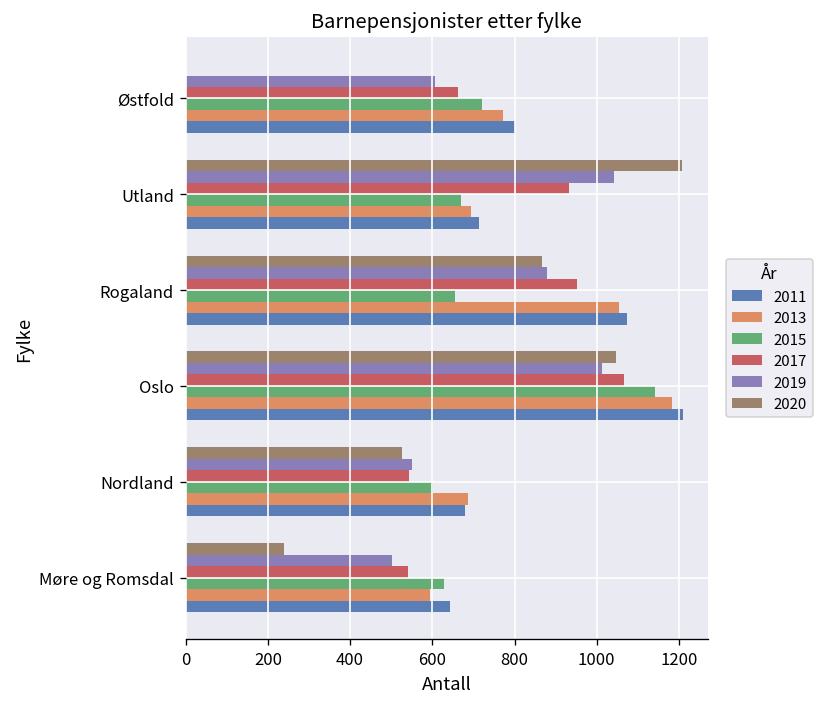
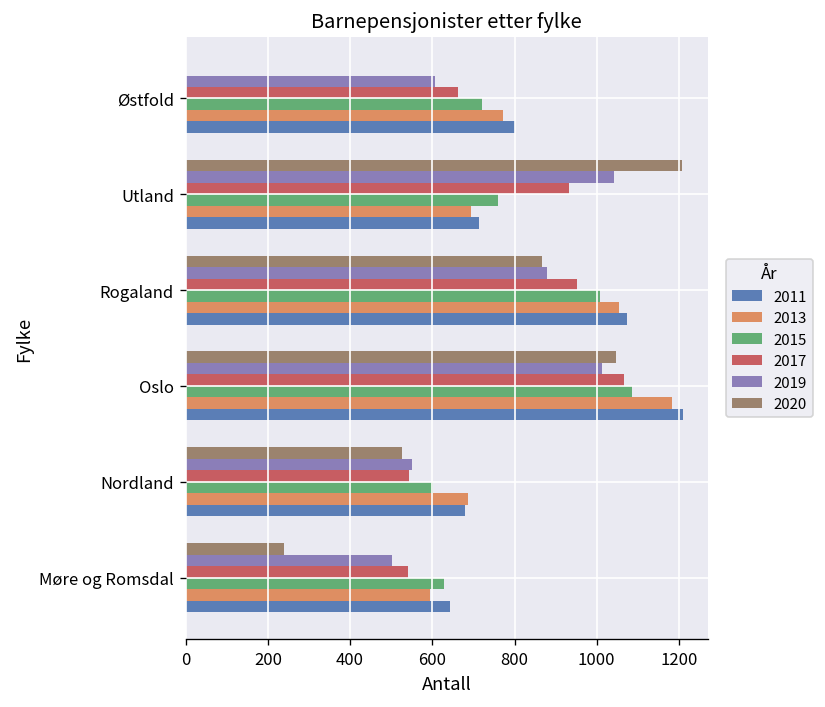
2015, Utland: 670 -> 760
2015, Rogaland: 660 -> 1010
2015, Oslo: 1140 -> 1090
